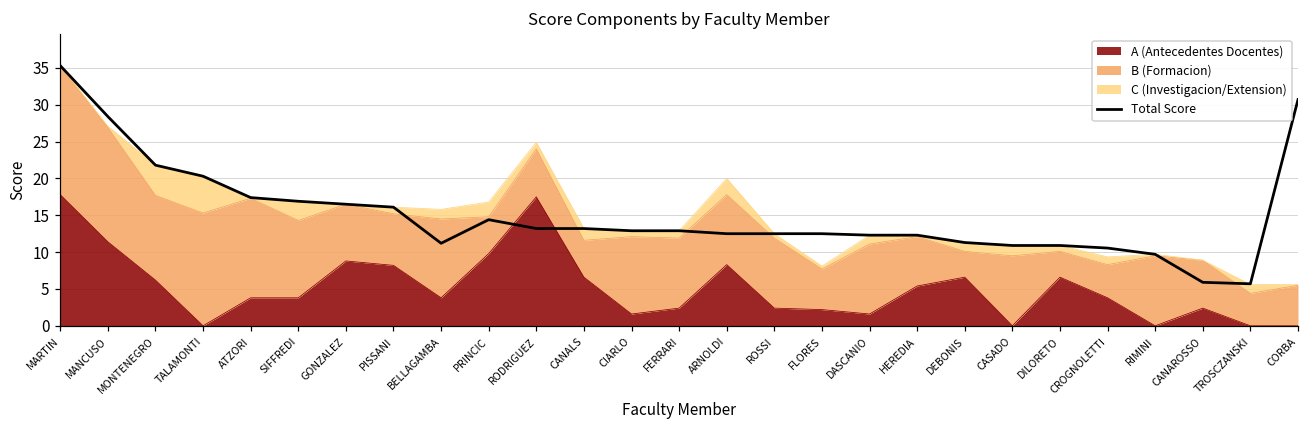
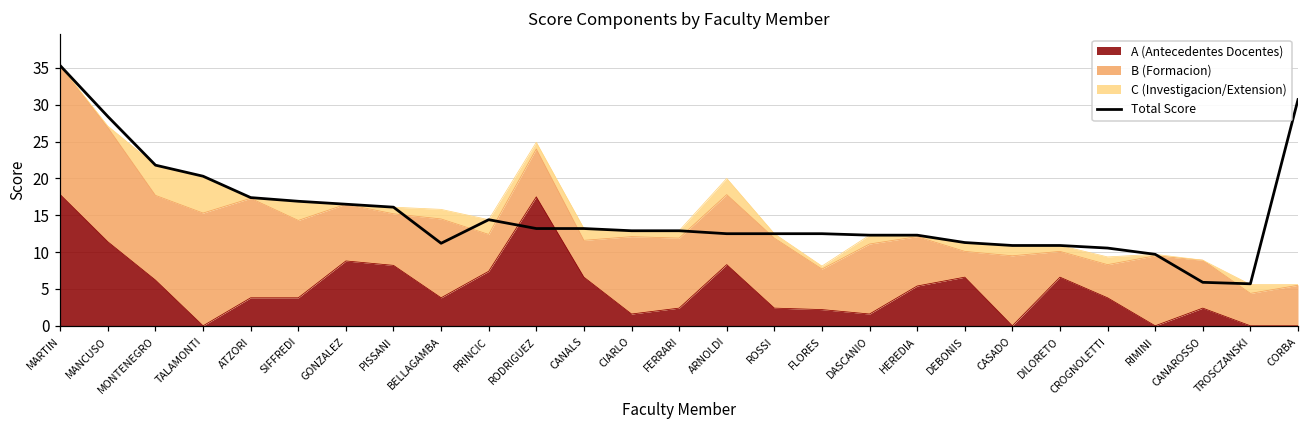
A (Antecedentes Docentes), PRINCIC: 10 -> 7
